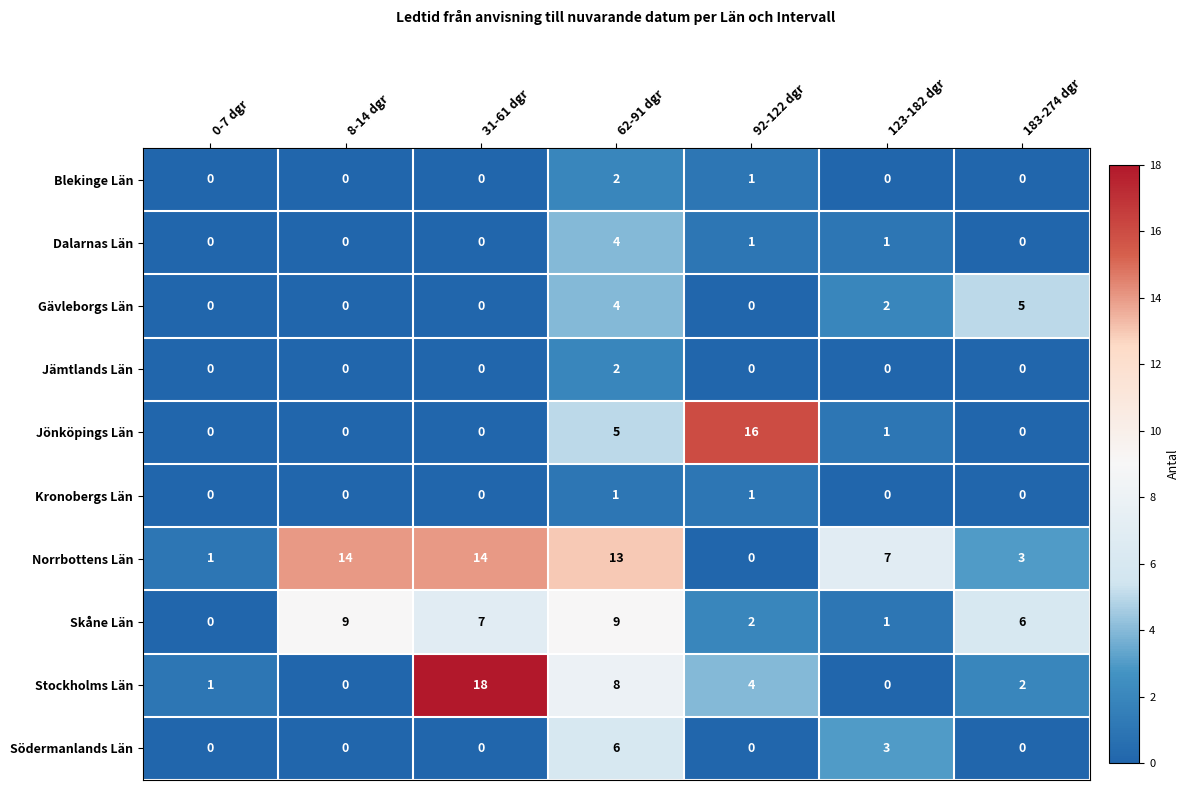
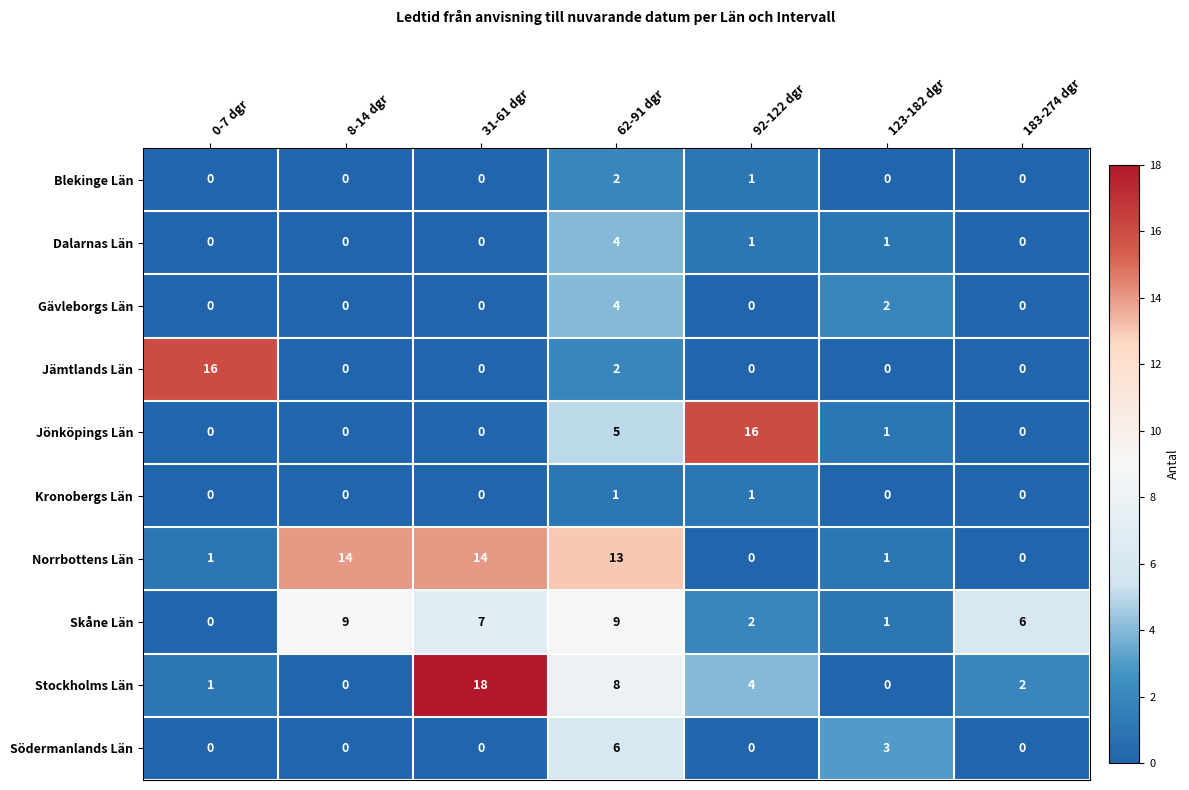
Gävleborgs Län, 183-274 dgr: 5 -> 0
Jämtlands Län, 0-7 dgr: 0 -> 16
Norrbottens Län, 123-182 dgr: 7 -> 1
Norrbottens Län, 183-274 dgr: 3 -> 0
